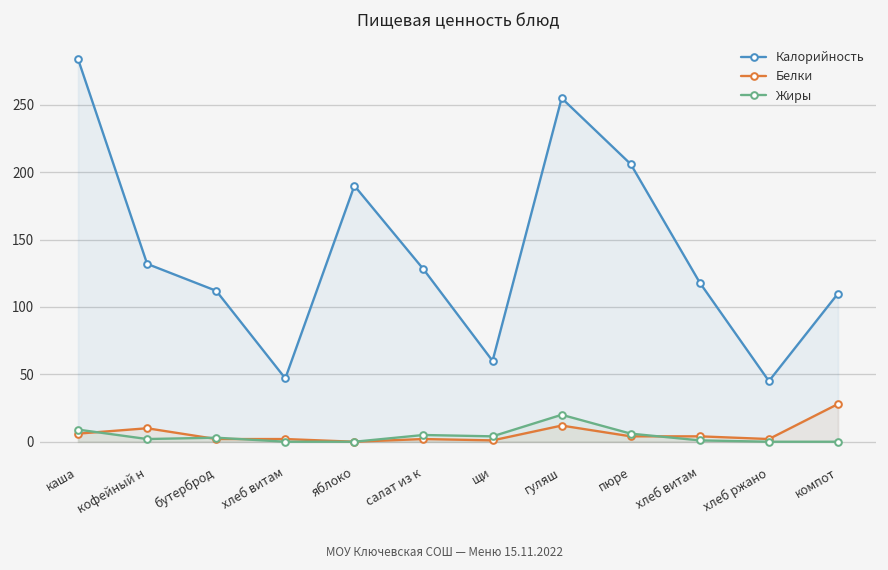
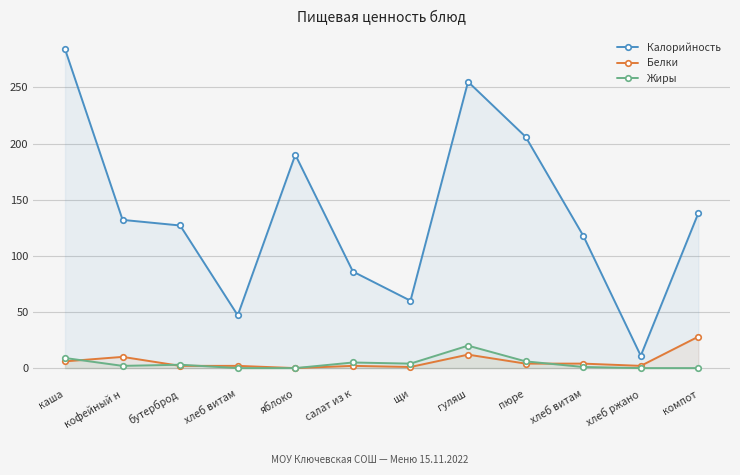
Калорийность, бутерброд: 112 -> 127
Калорийность, салат из к: 128 -> 86
Калорийность, хлеб ржано: 45 -> 11
Калорийность, компот: 110 -> 138
